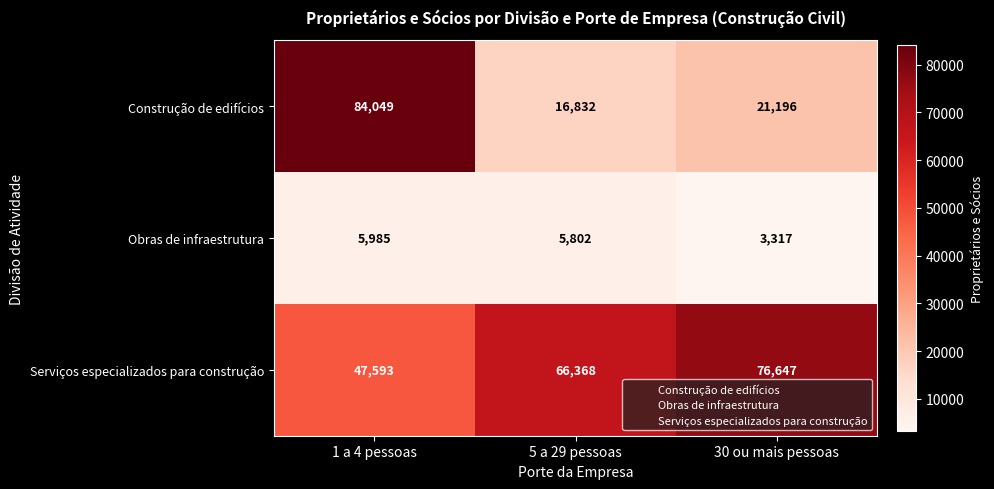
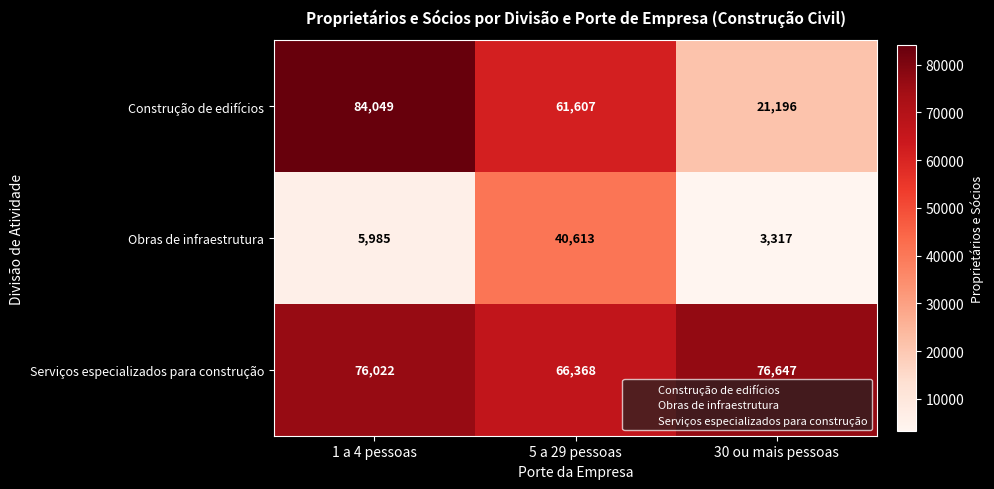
Construção de edifícios, 5 a 29 pessoas: 16,832 -> 61,607
Obras de infraestrutura, 5 a 29 pessoas: 5,802 -> 40,613
Serviços especializados para construção, 1 a 4 pessoas: 47,593 -> 76,022
